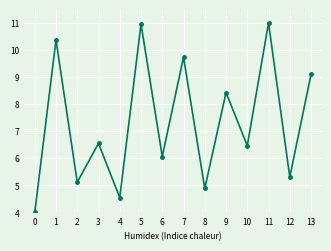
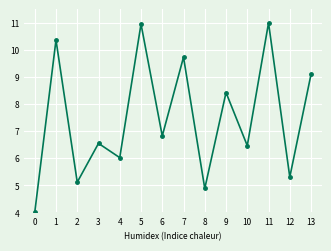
4: 4.5 -> 6.0
6: 6.1 -> 6.8
